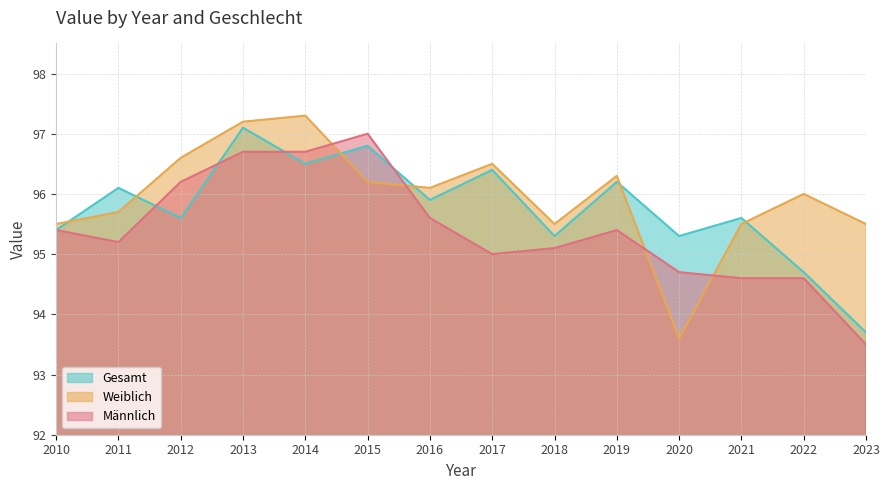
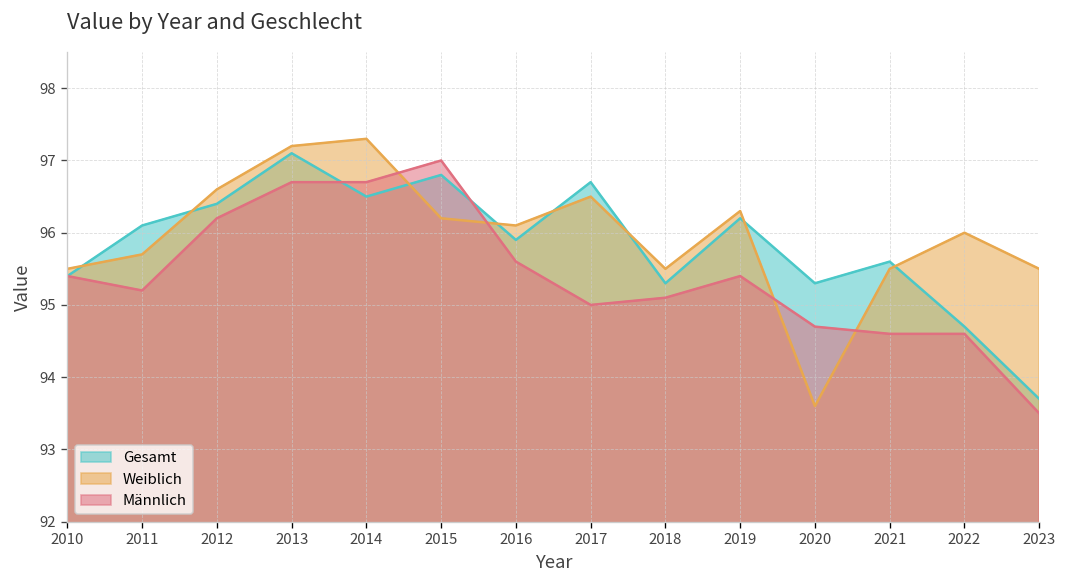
Gesamt, 2012: 95.6 -> 96.4
Gesamt, 2017: 96.4 -> 96.7
